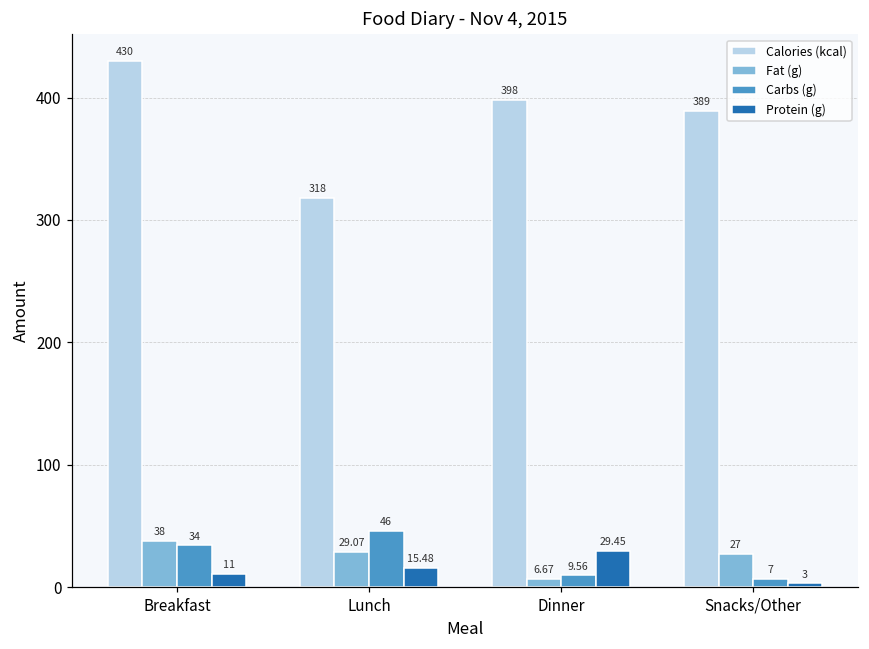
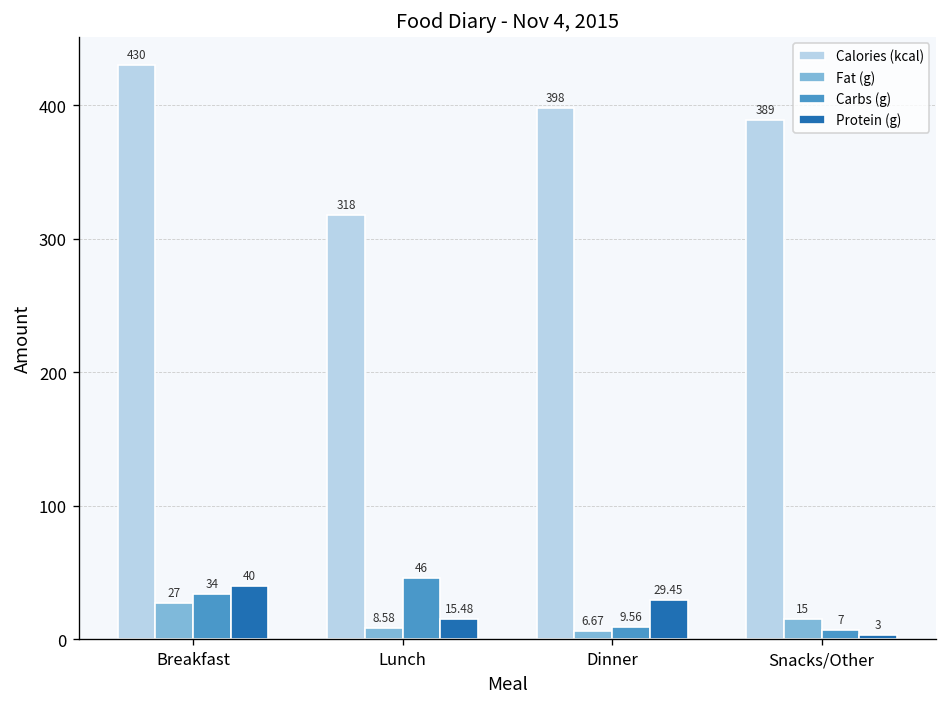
Fat (g), Breakfast: 38 -> 27
Protein (g), Breakfast: 11 -> 40
Fat (g), Lunch: 29.07 -> 8.58
Fat (g), Snacks/Other: 27 -> 15
